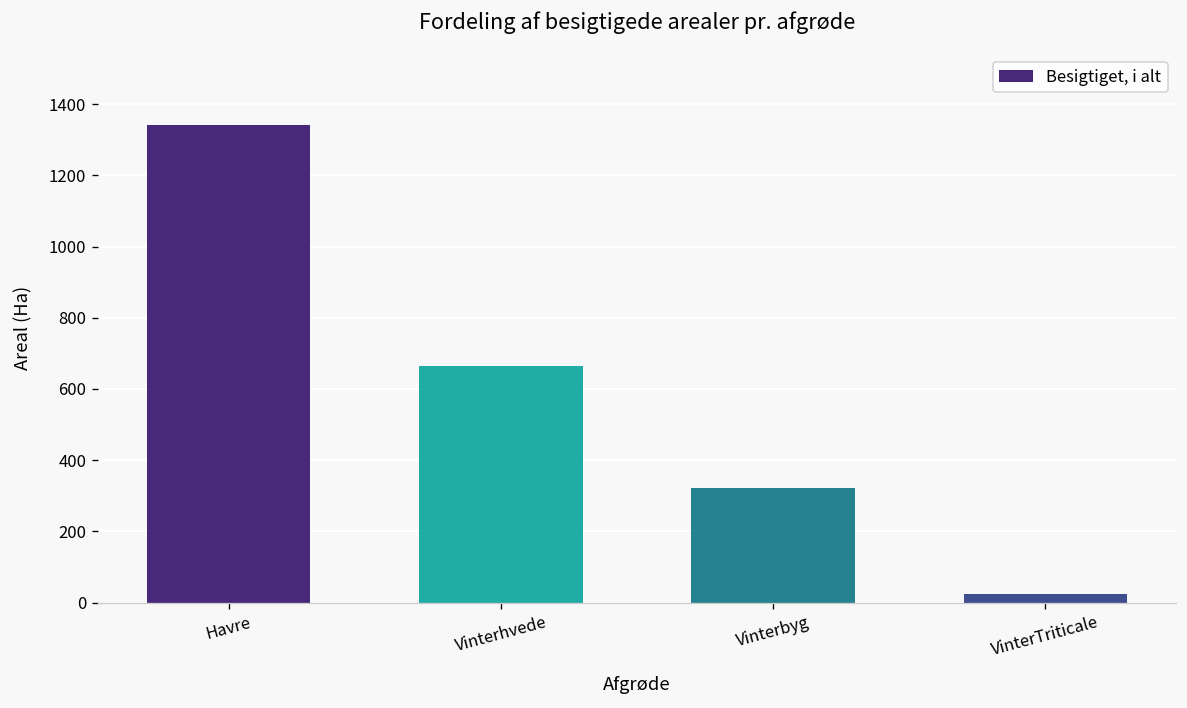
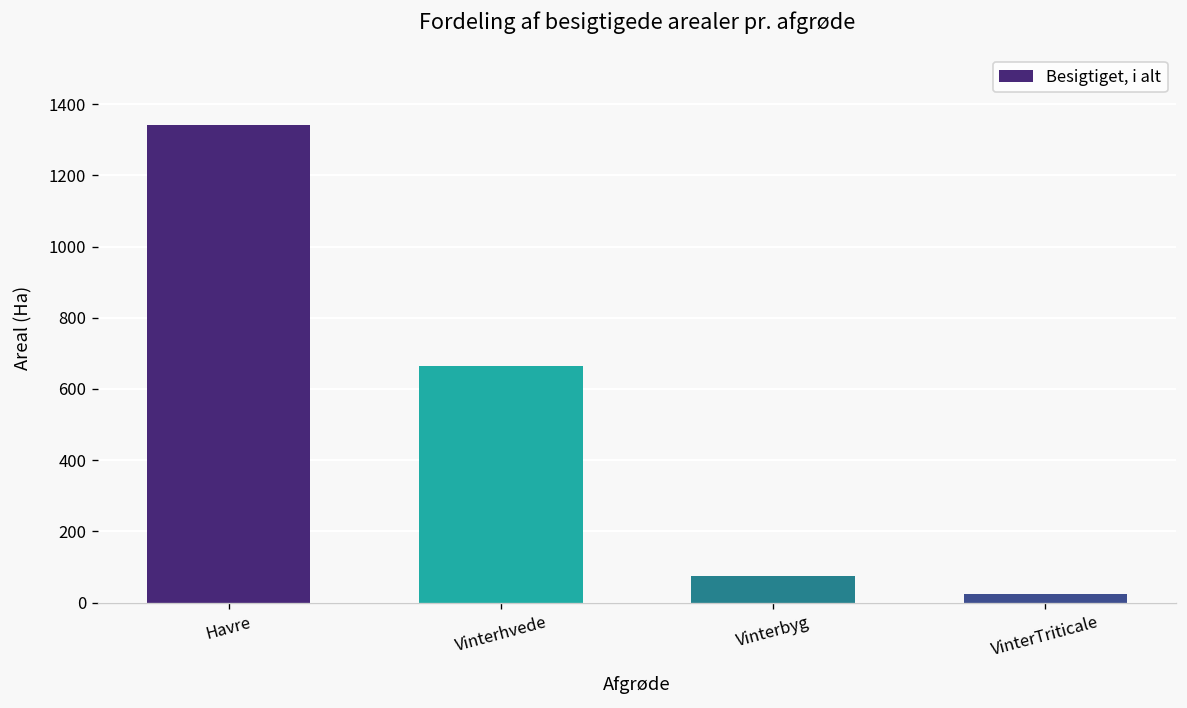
Vinterbyg: 320 -> 80
